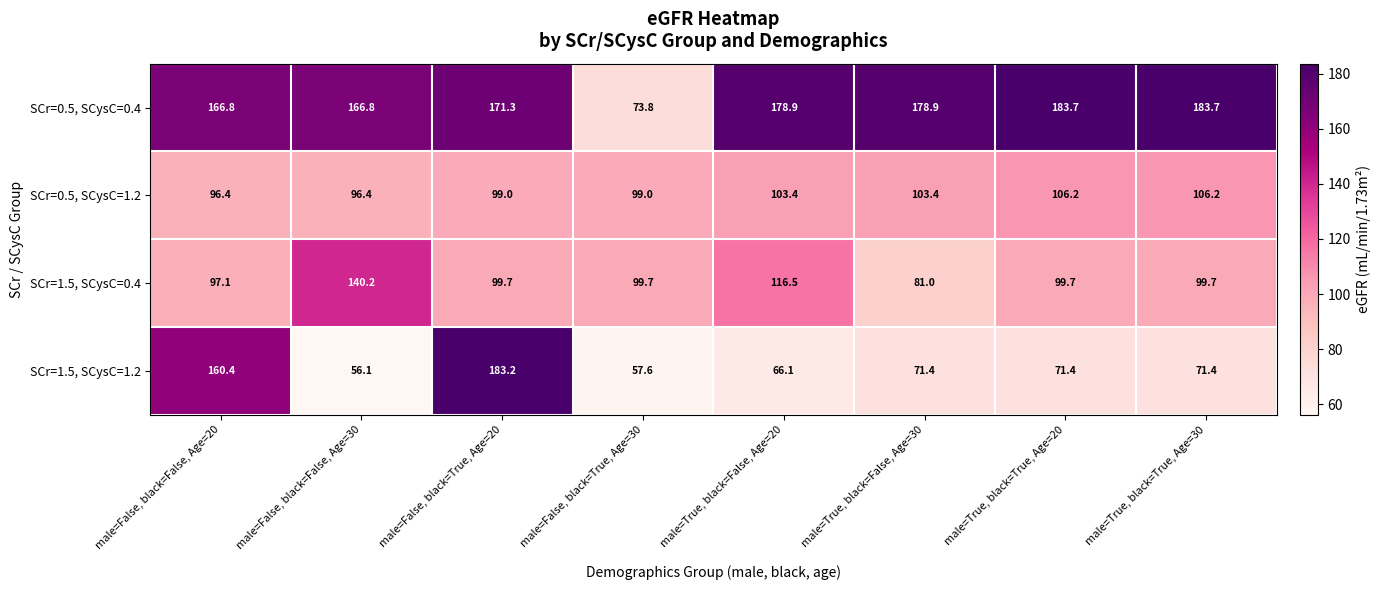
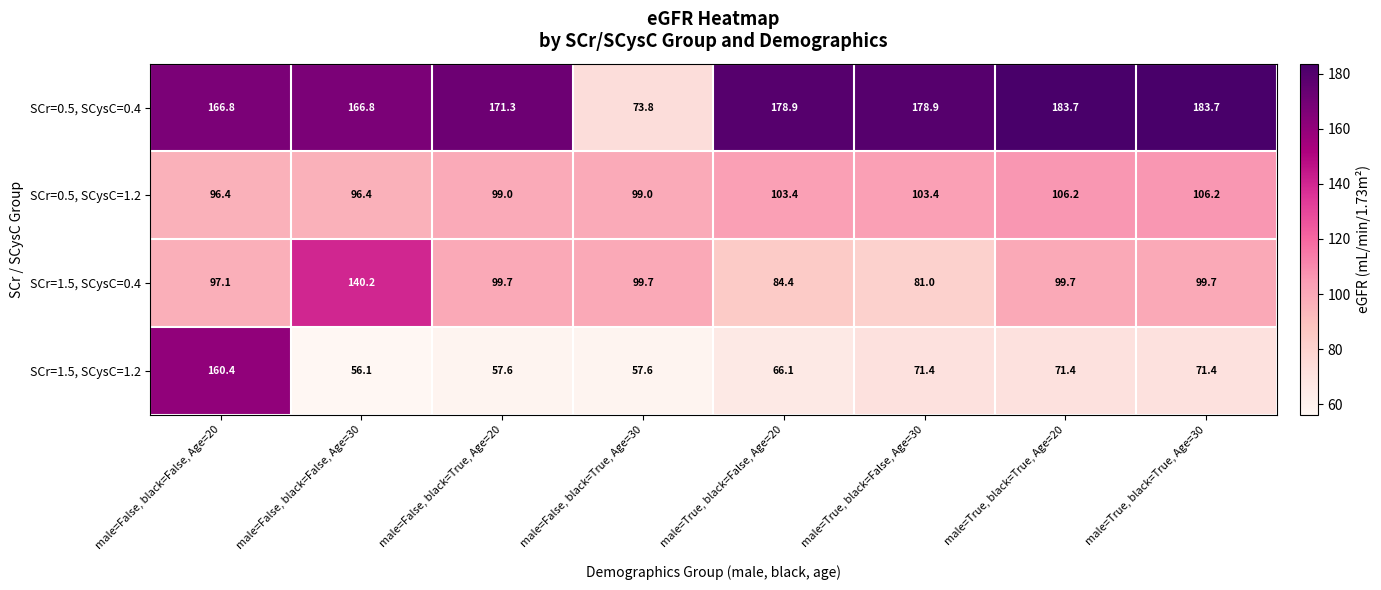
SCr=1.5, SCysC=0.4, male=True, black=False, Age=20: 116.5 -> 84.4
SCr=1.5, SCysC=1.2, male=False, black=True, Age=20: 183.2 -> 57.6
